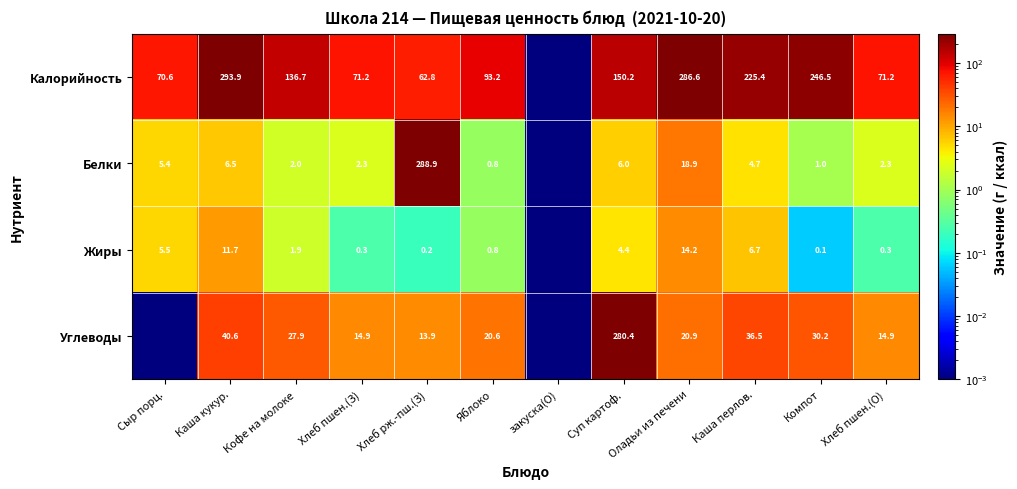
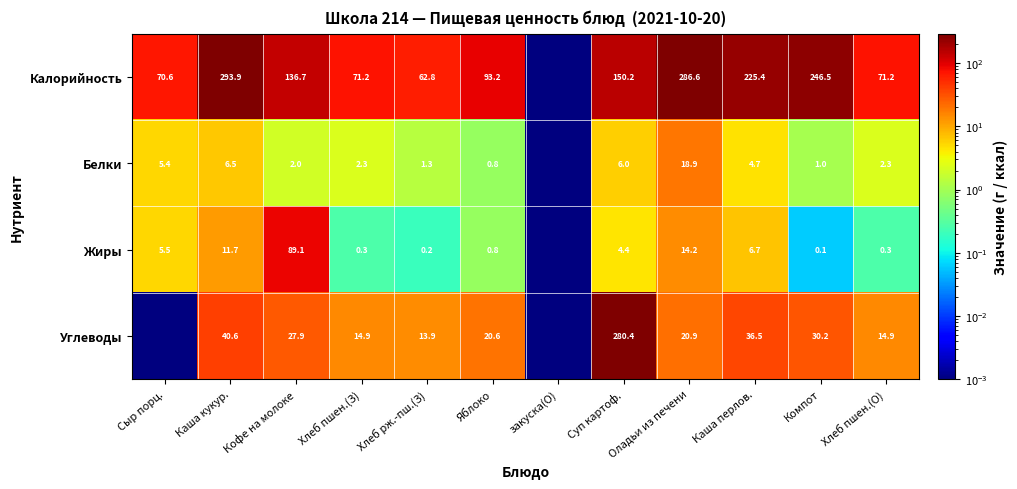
Белки, Хлеб рж.-пш.(З): 288.9 -> 1.3
Жиры, Кофе на молоке: 1.9 -> 89.1
